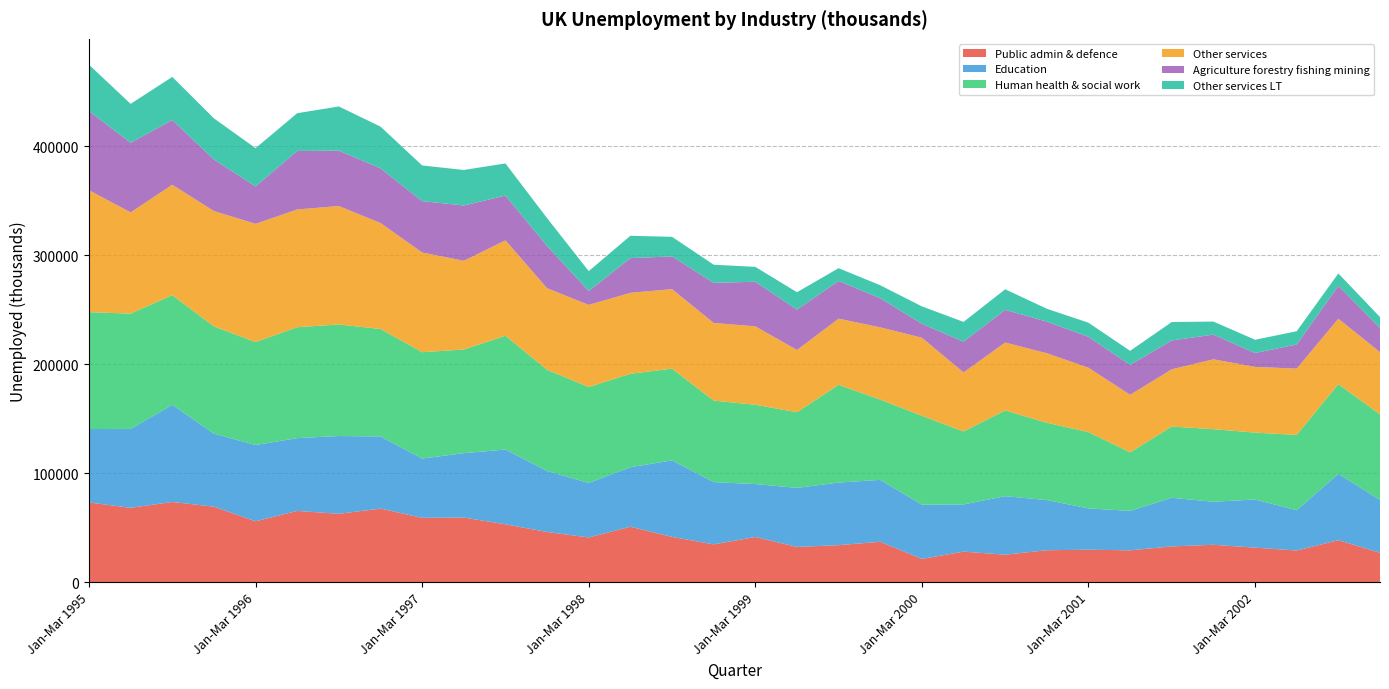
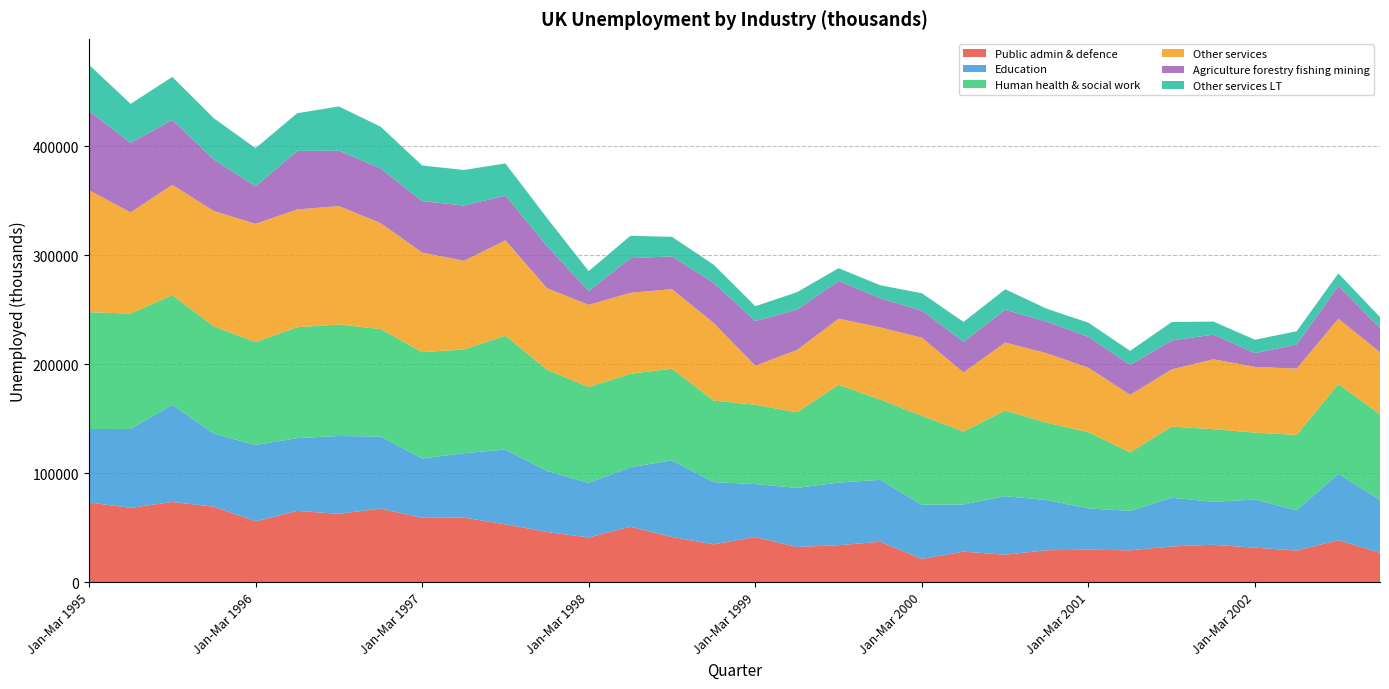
Other services, Jan-Mar 1999: 72000 -> 36000
Agriculture forestry fishing mining, Jan-Mar 2000: 13000 -> 25000
